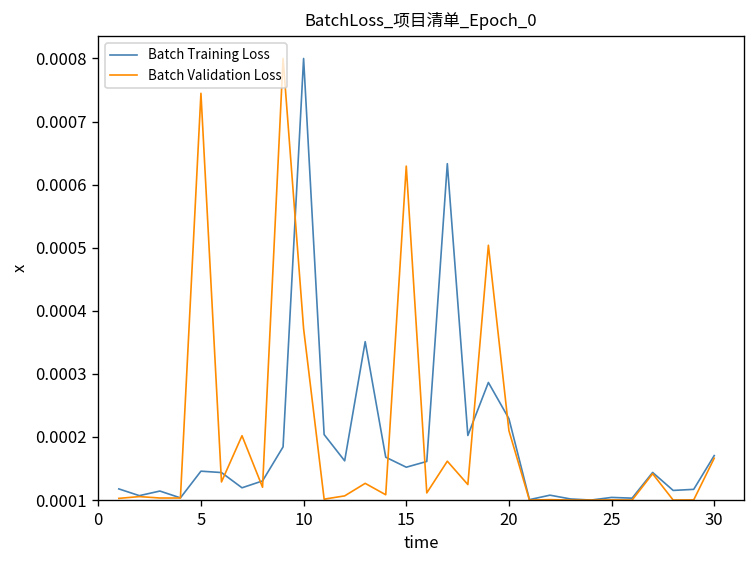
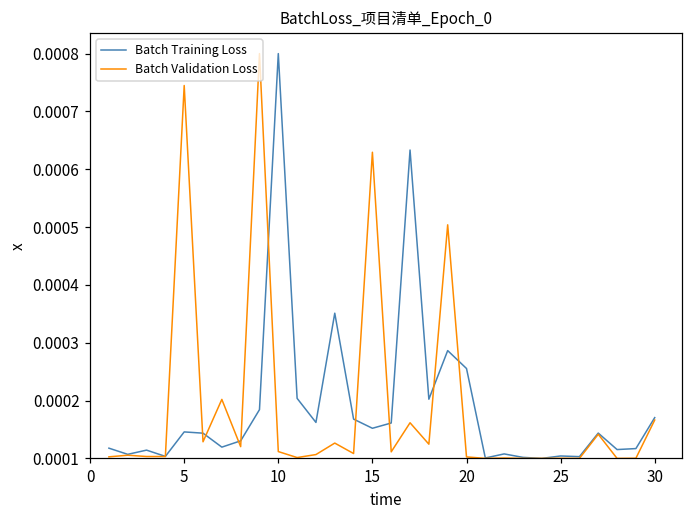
Batch Validation Loss, 10: 0.00037 -> 0.00011
Batch Training Loss, 20: 0.00023 -> 0.00026
Batch Validation Loss, 20: 0.00021 -> 0.00010
